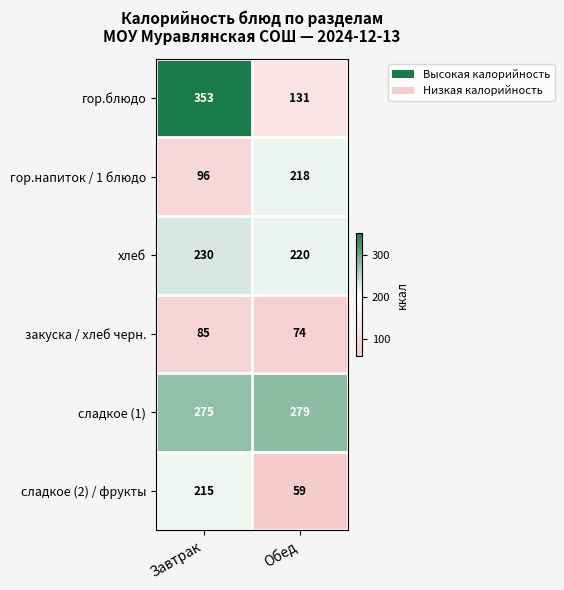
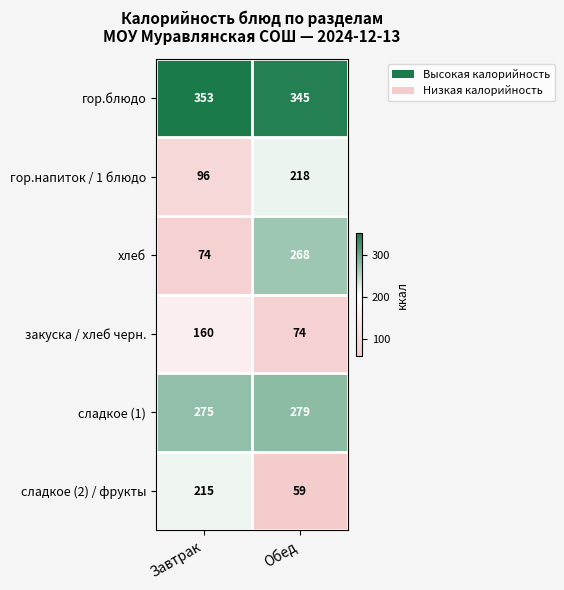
гор.блюдо, Обед: 131 -> 345
хлеб, Завтрак: 230 -> 74
хлеб, Обед: 220 -> 268
закуска / хлеб черн., Завтрак: 85 -> 160
